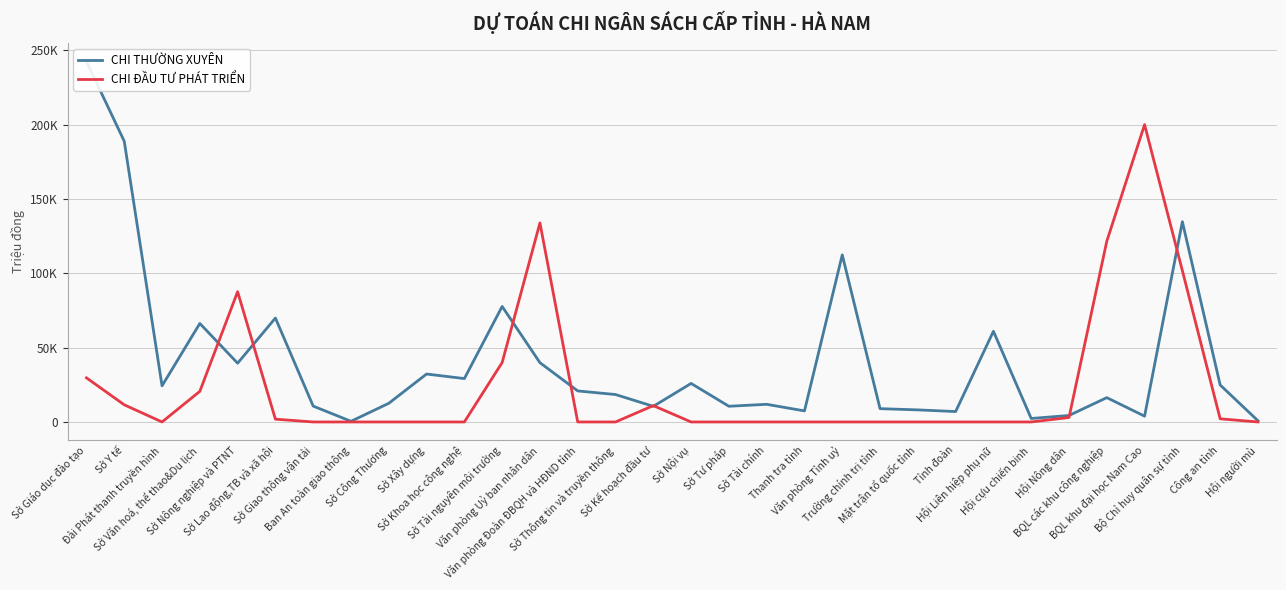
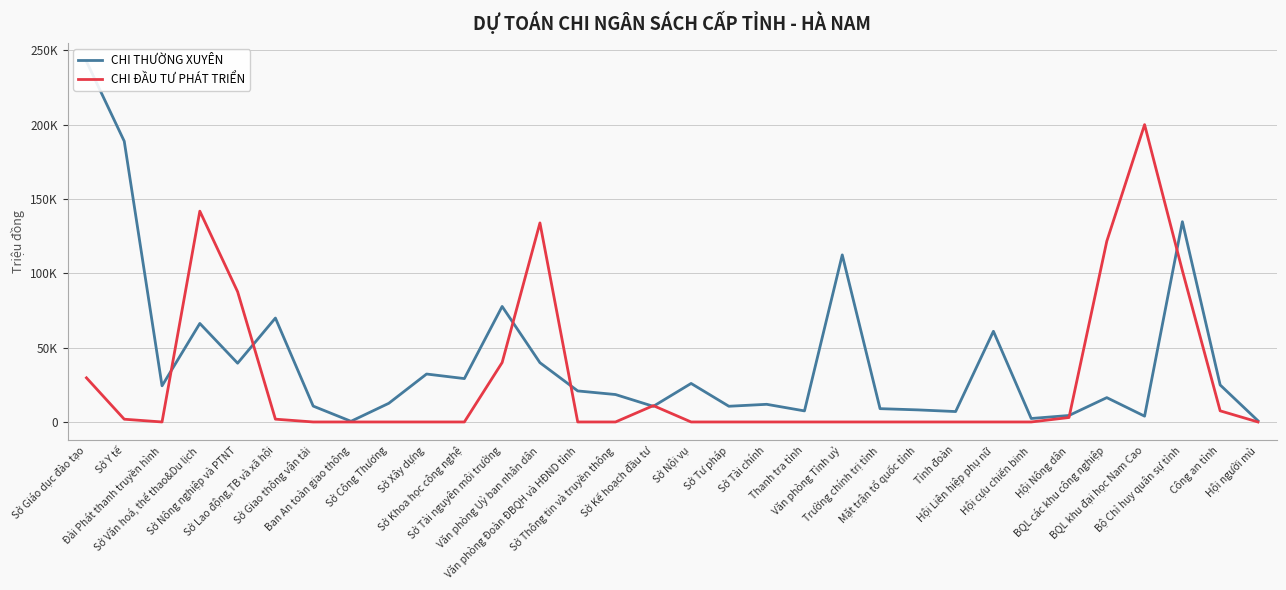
CHI ĐẦU TƯ PHÁT TRIỂN, Sở Y tế: 12000 -> 2000
CHI ĐẦU TƯ PHÁT TRIỂN, Sở Văn hoá, thể thao&Du lịch: 21000 -> 142000
CHI ĐẦU TƯ PHÁT TRIỂN, Công an tỉnh: 2000 -> 8000
